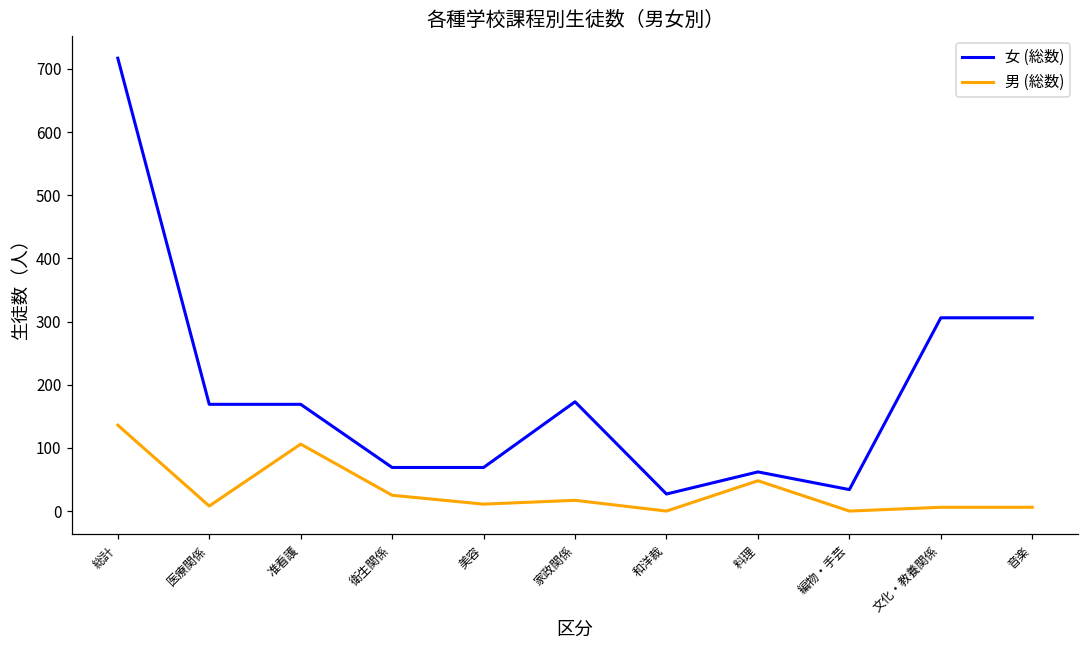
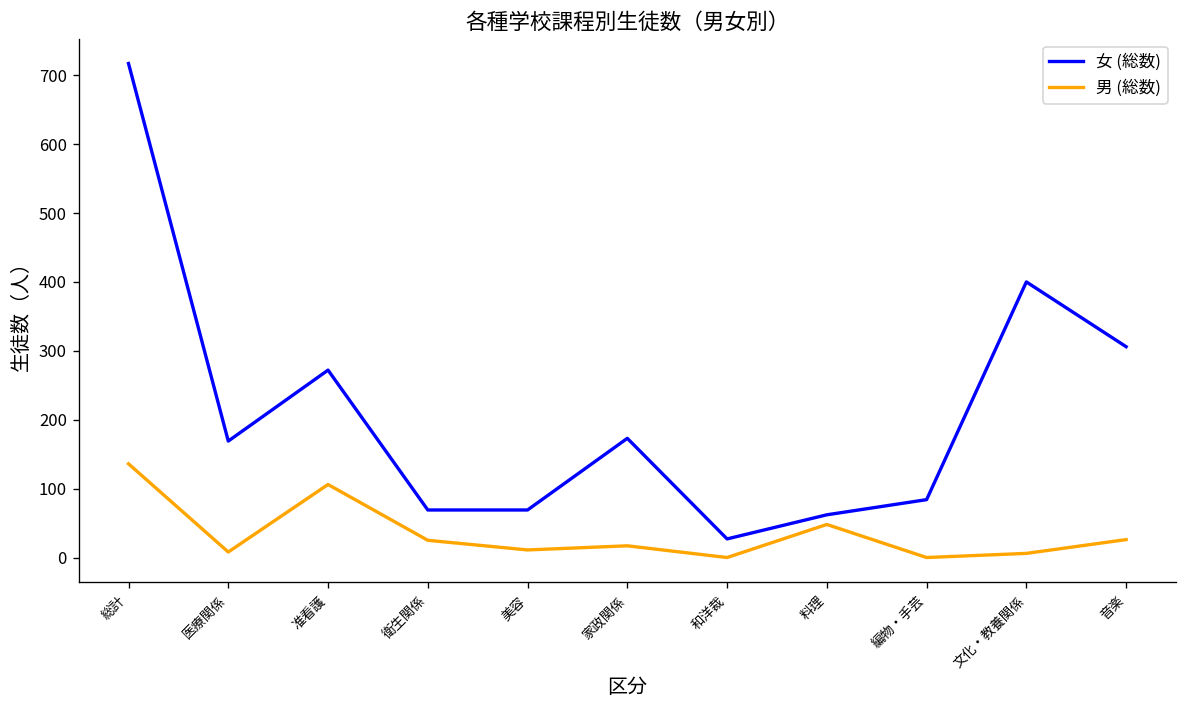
女 (総数), 准看護: 170 -> 270
女 (総数), 編物・手芸: 30 -> 80
女 (総数), 文化・教養関係: 310 -> 400
男 (総数), 音楽: 10 -> 30
